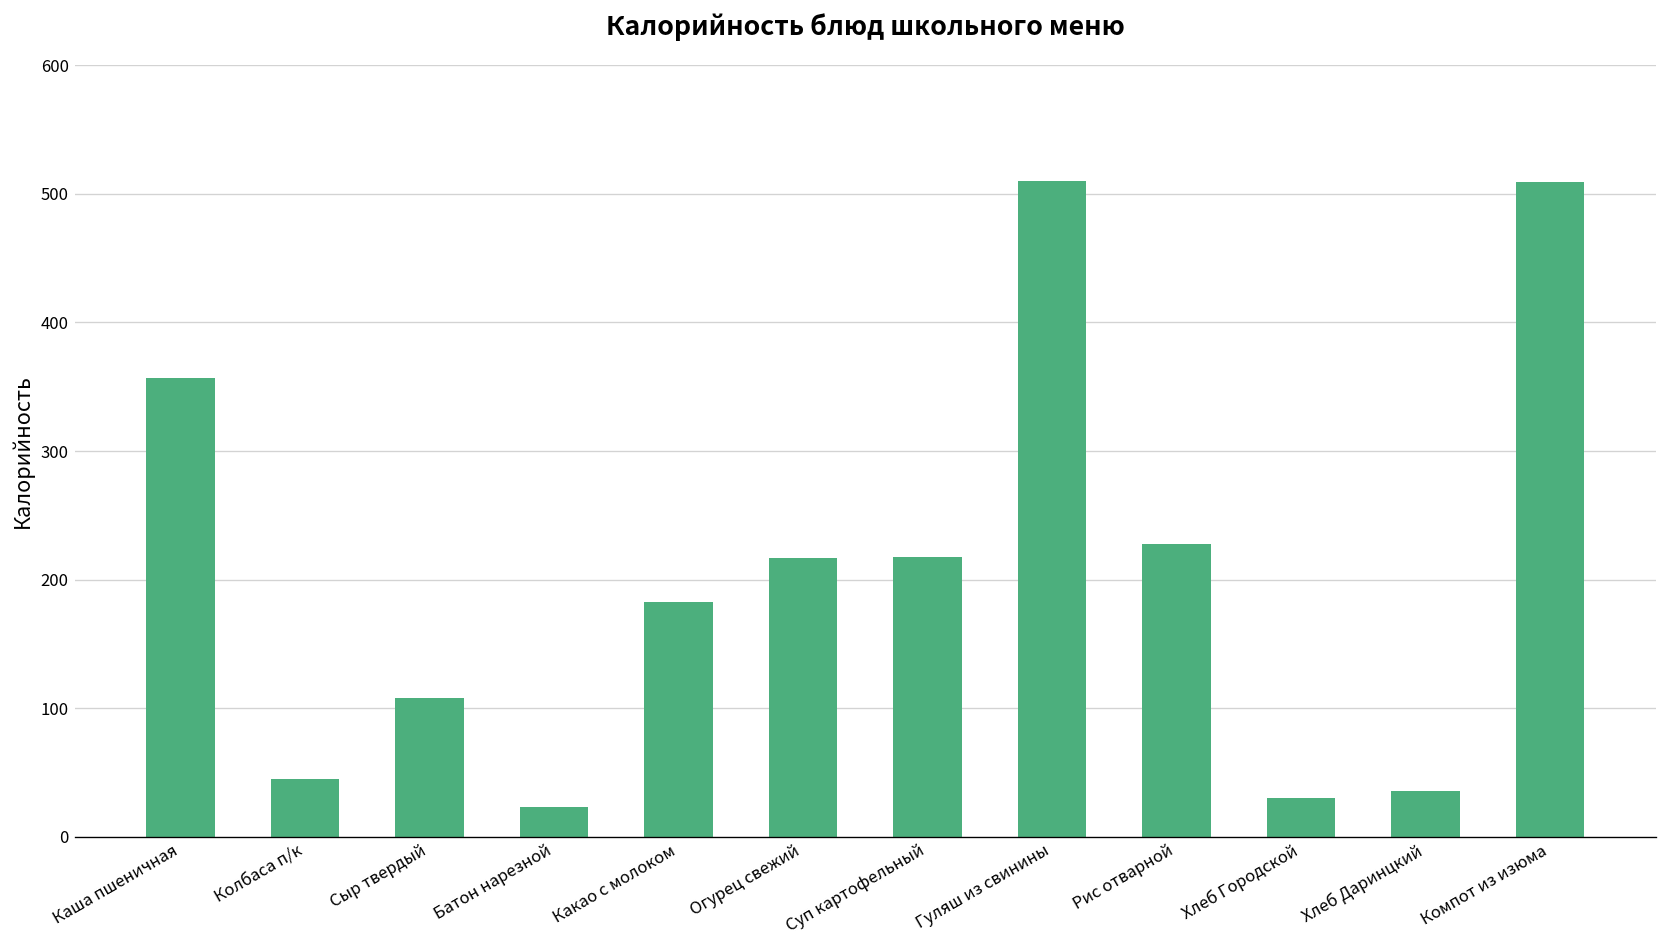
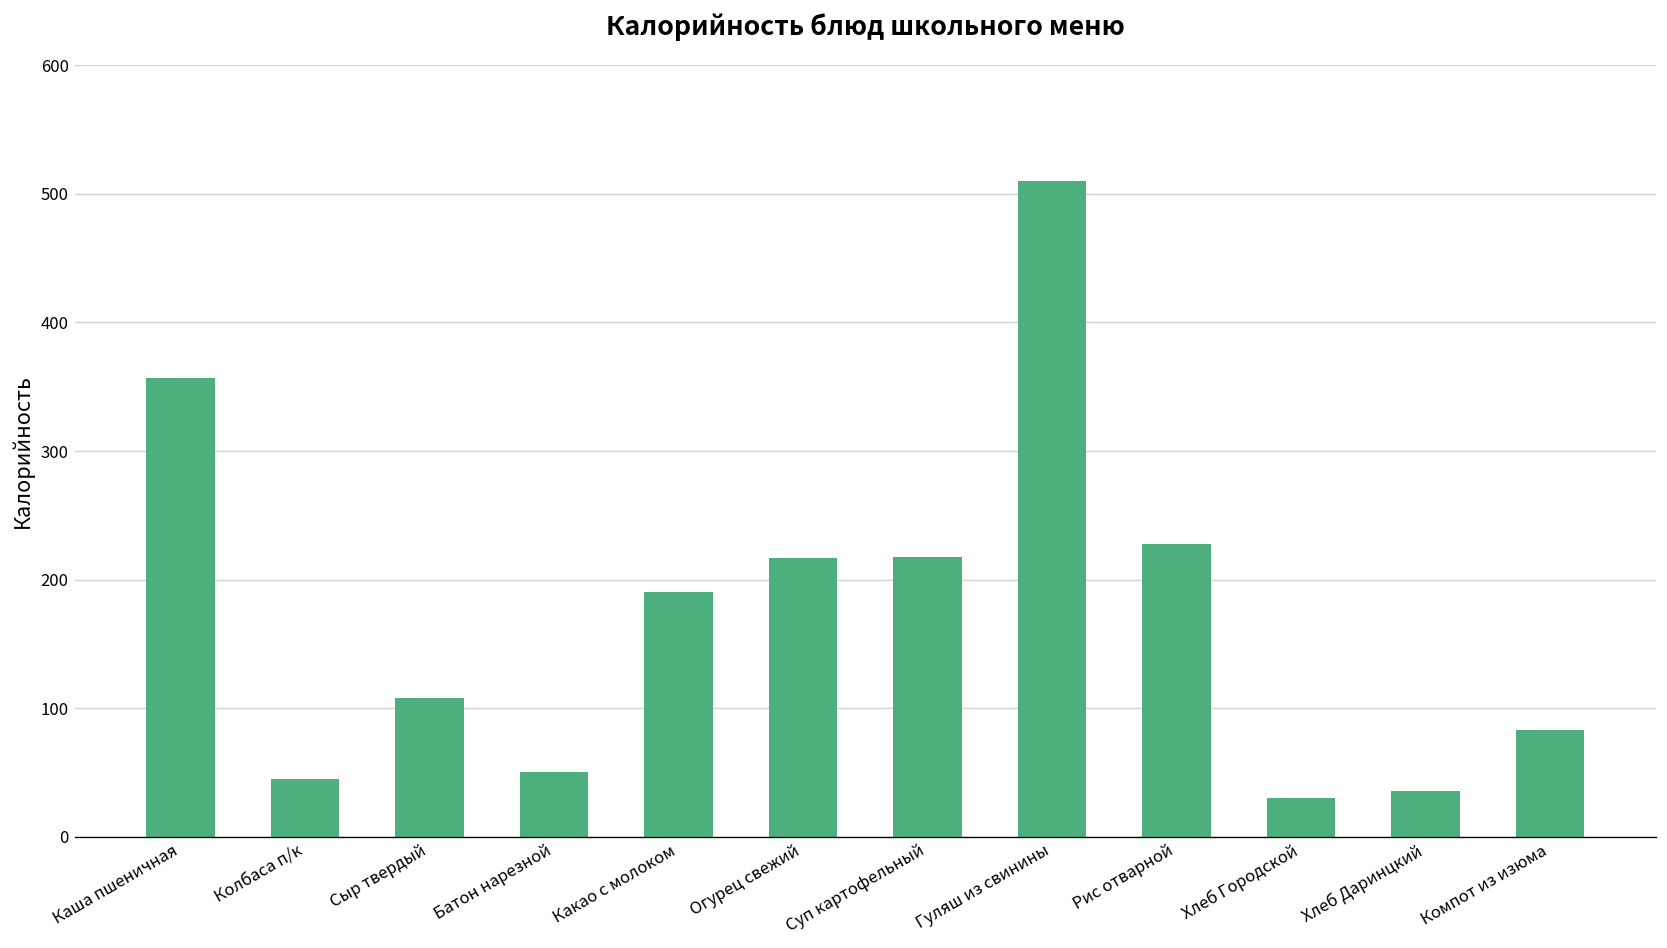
Батон нарезной: 23 -> 50
Какао с молоком: 182 -> 190
Компот из изюма: 509 -> 83
